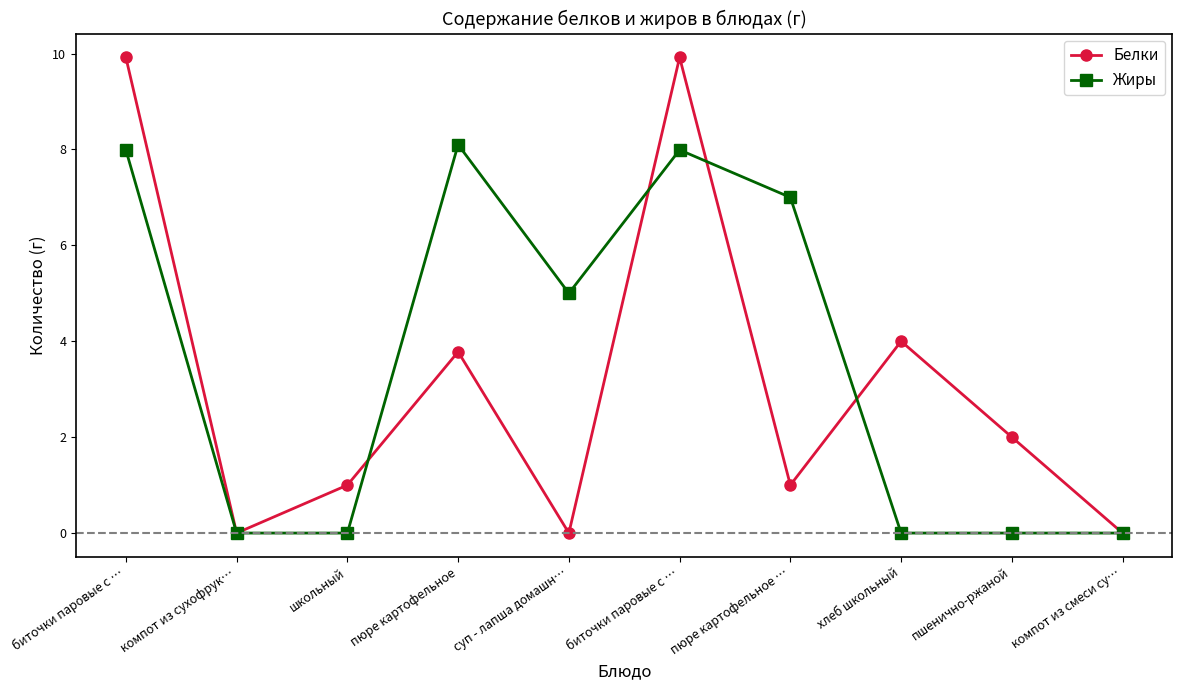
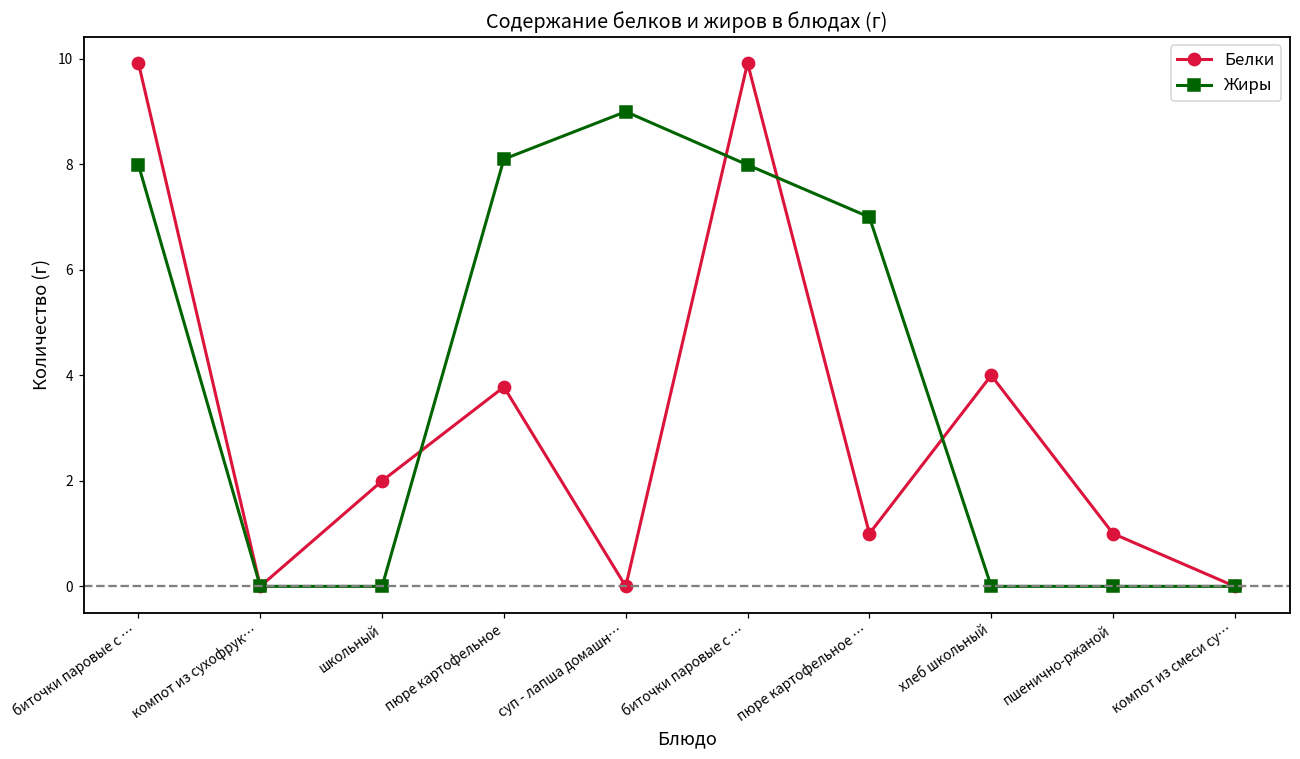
Белки, школьный: 1 -> 2
Жиры, суп - лапша домашн…: 5 -> 9
Белки, пшенично-ржаной: 2 -> 1
